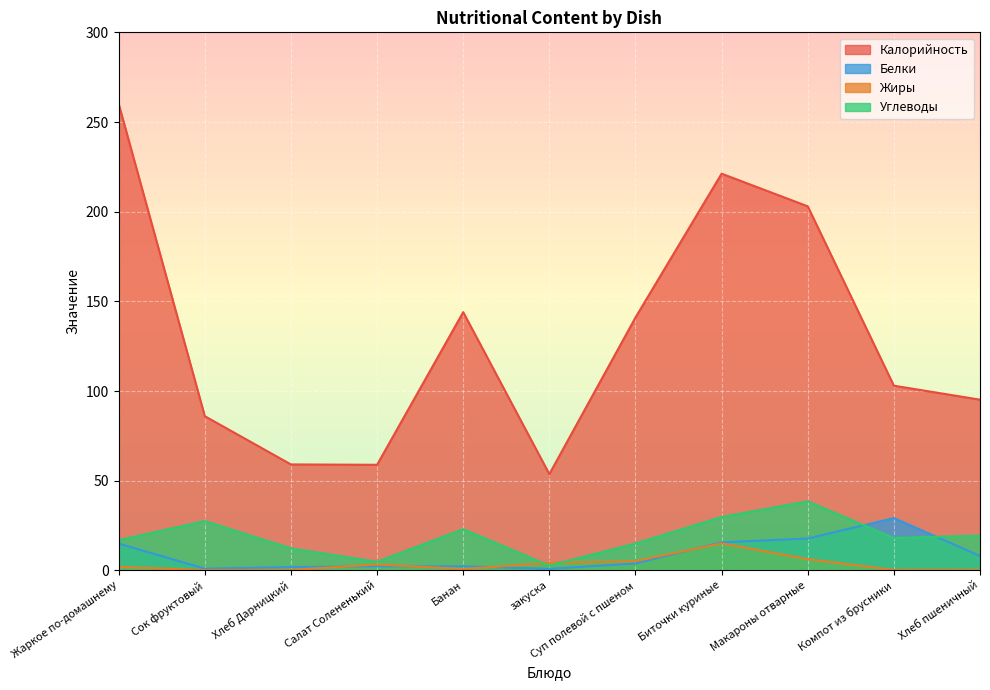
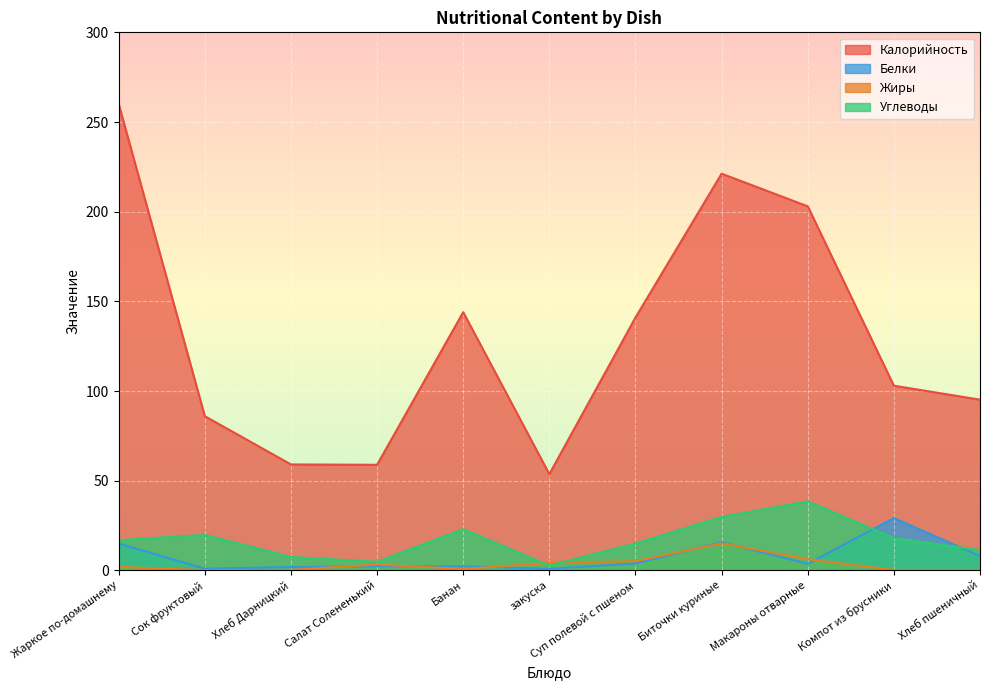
Углеводы, Сок фруктовый: 28 -> 20
Углеводы, Хлеб Дарницкий: 12 -> 8
Белки, Макароны отварные: 18 -> 4
Углеводы, Хлеб пшеничный: 19 -> 11
